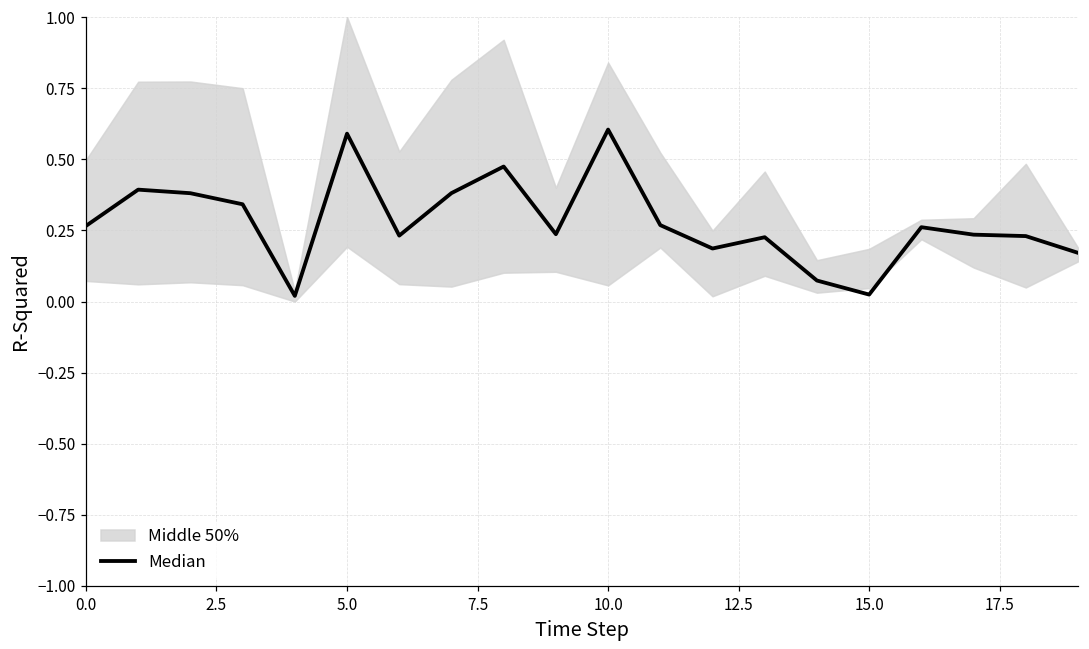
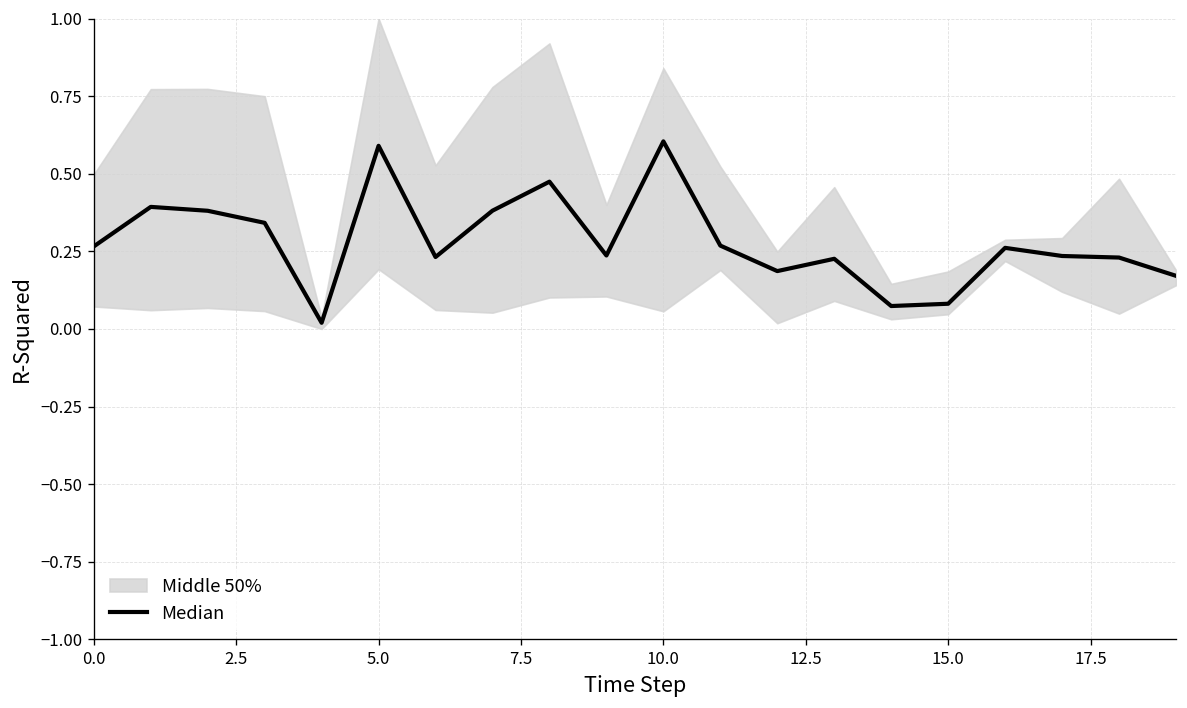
Median, 15.0: 0.02 -> 0.08
